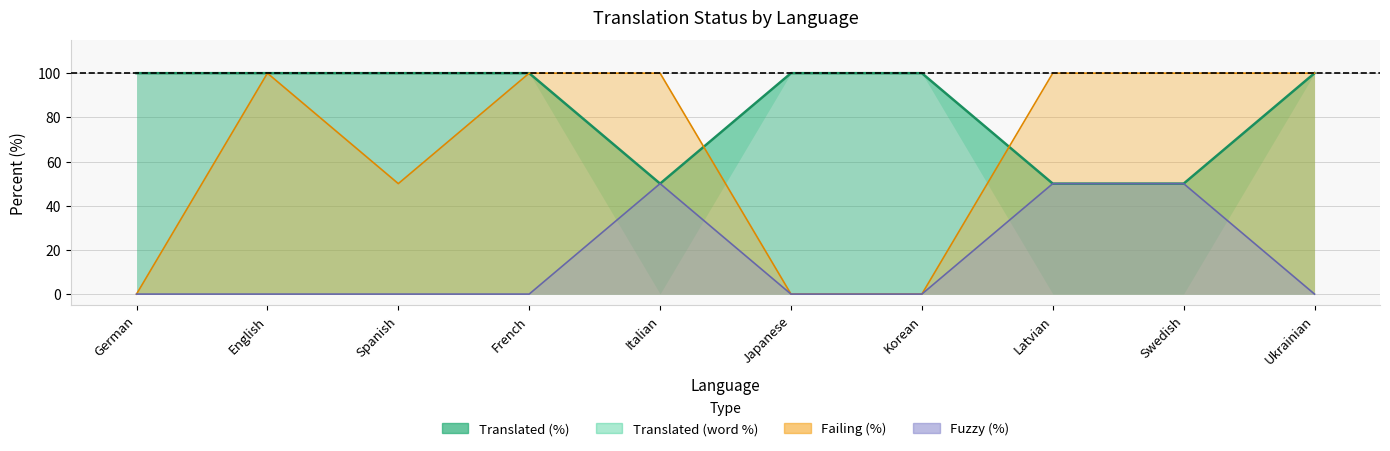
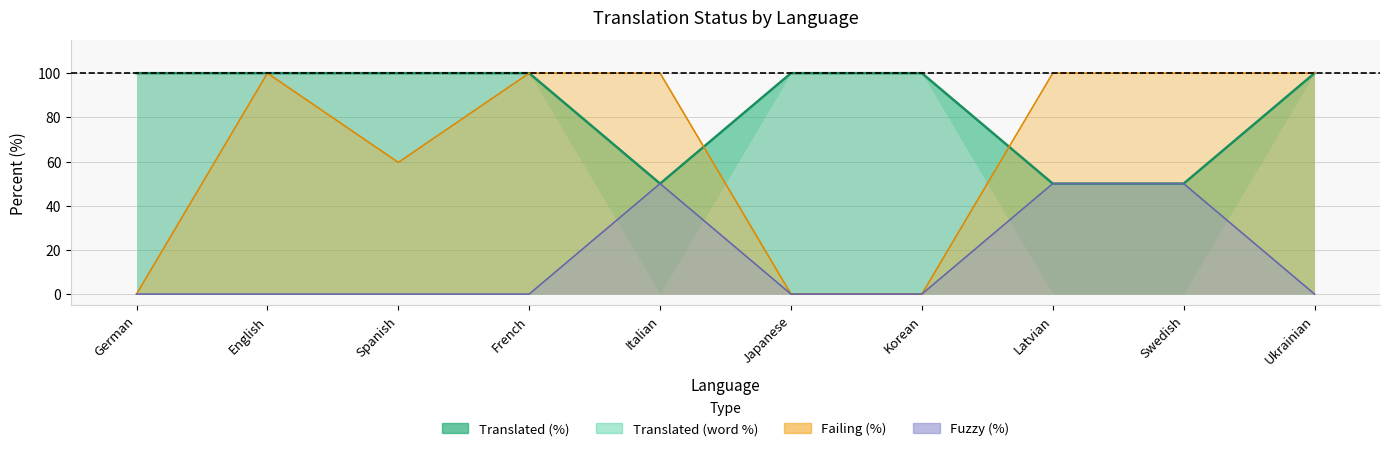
Failing (%), Spanish: 50 -> 60
